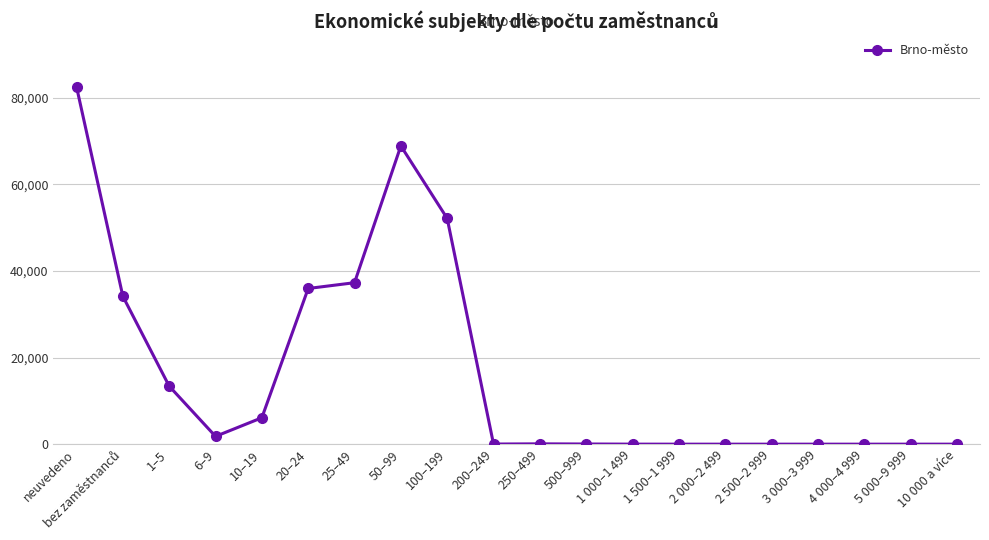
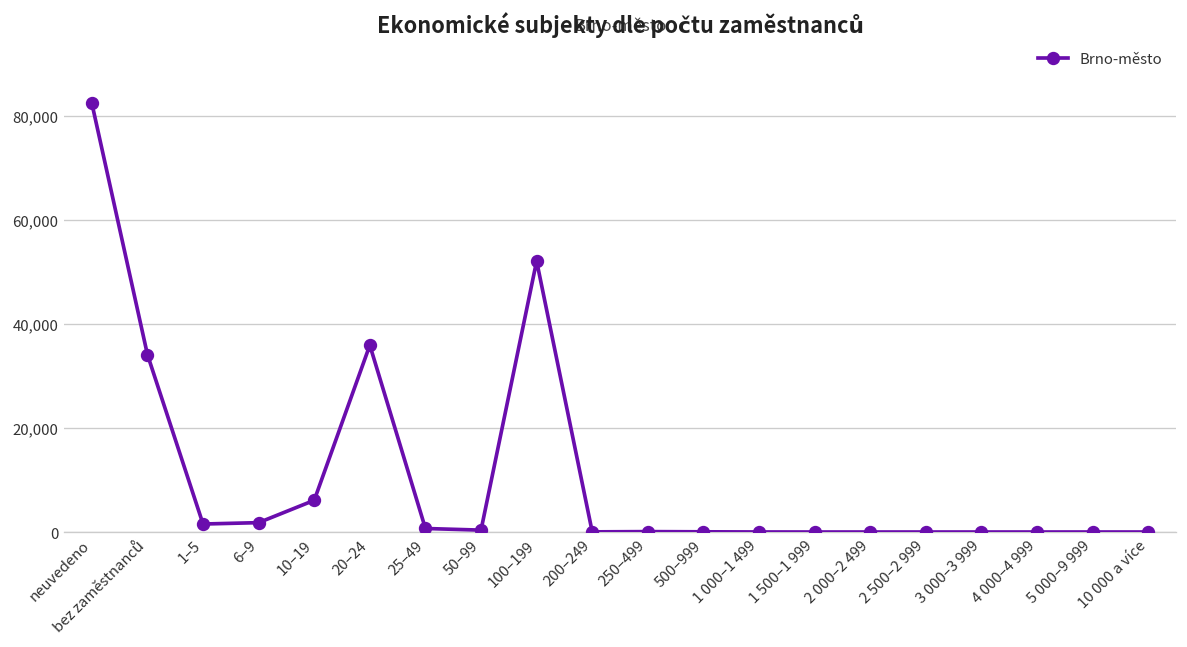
1–5: 13,000 -> 2,000
25–49: 37,000 -> 1,000
50–99: 69,000 -> 0
